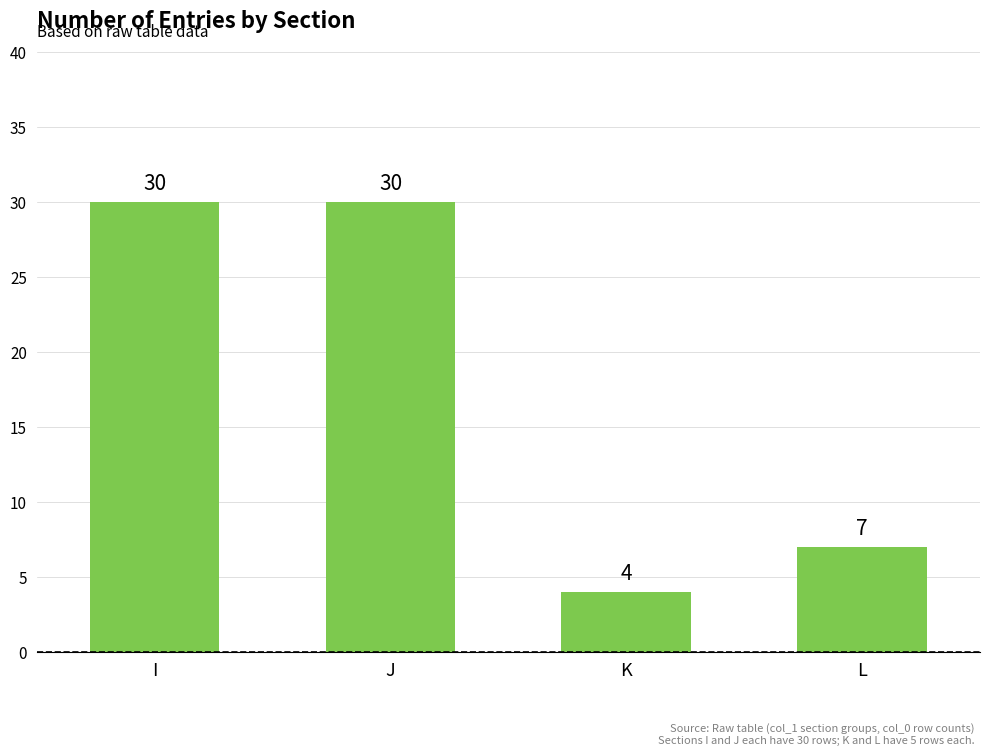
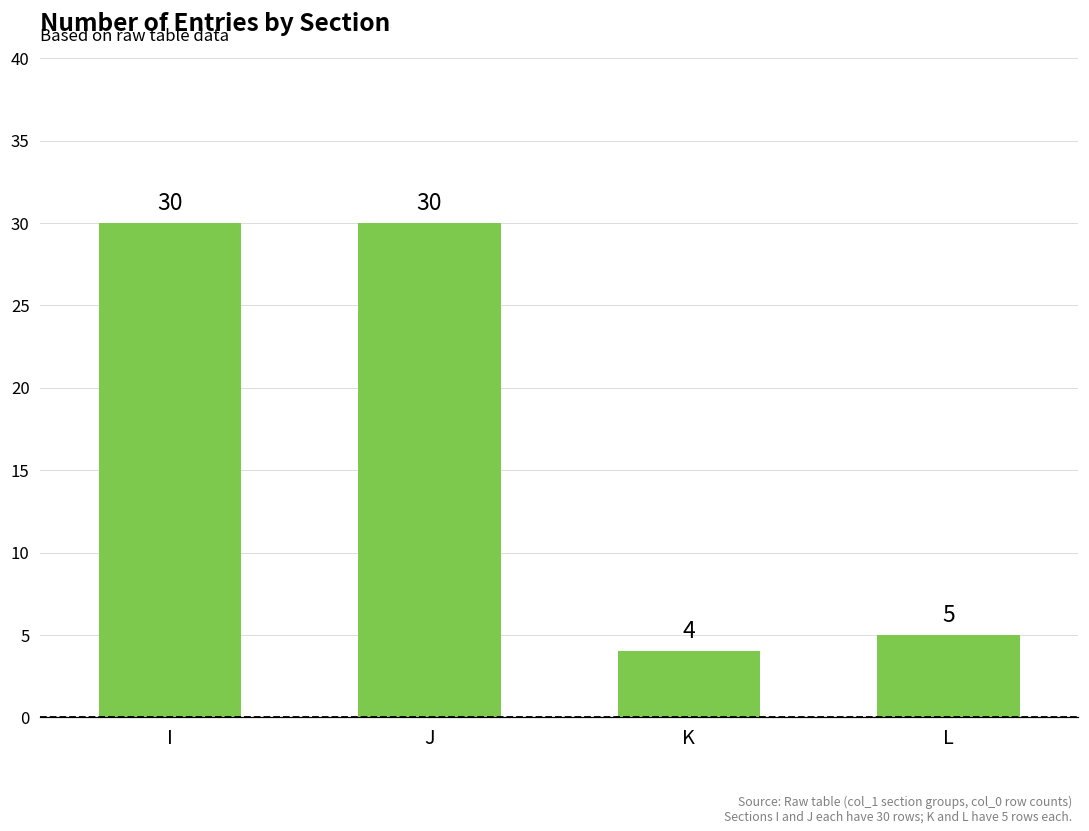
L: 7 -> 5
